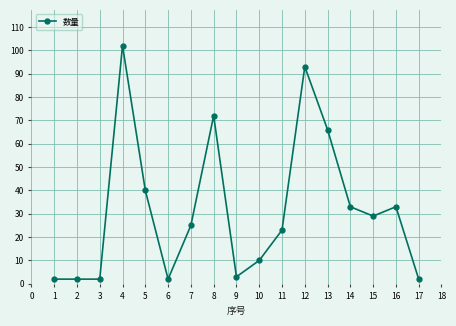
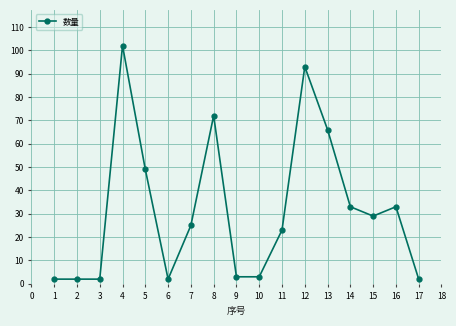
5: 40 -> 49
10: 10 -> 3
